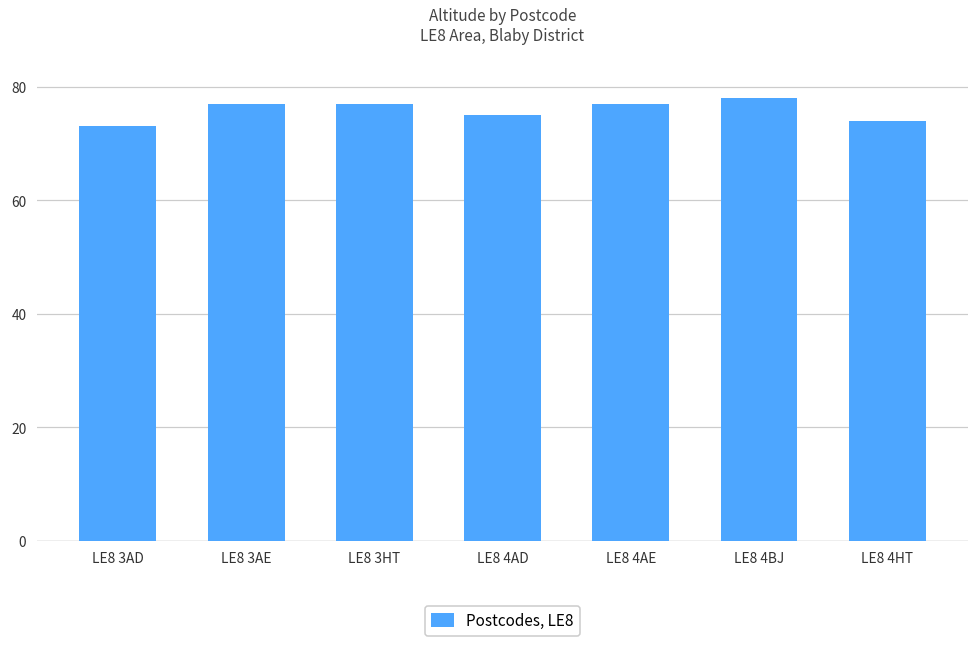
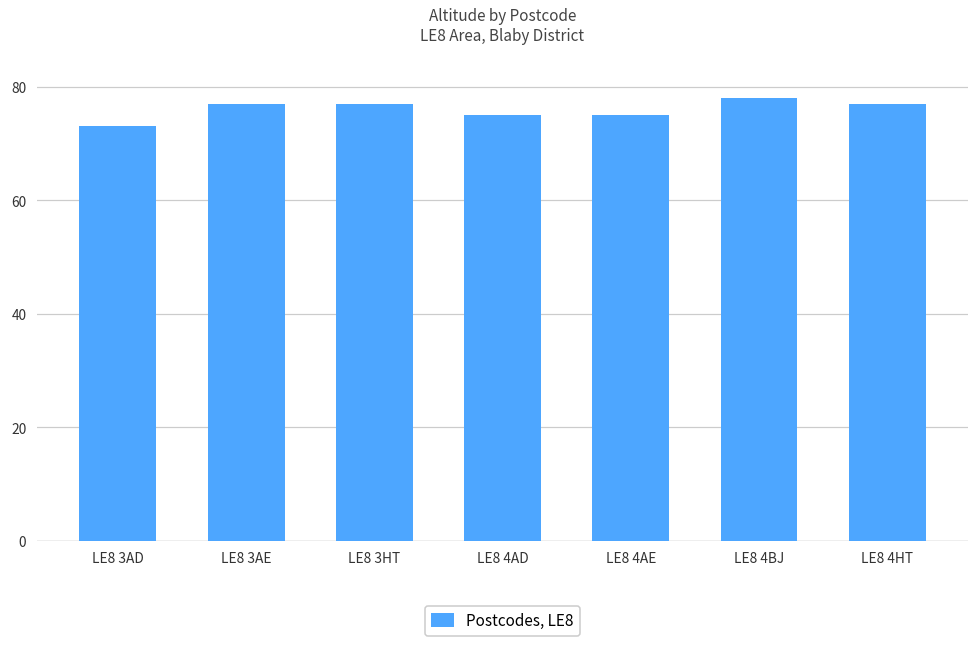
LE8 4AE: 77 -> 75
LE8 4HT: 74 -> 77
